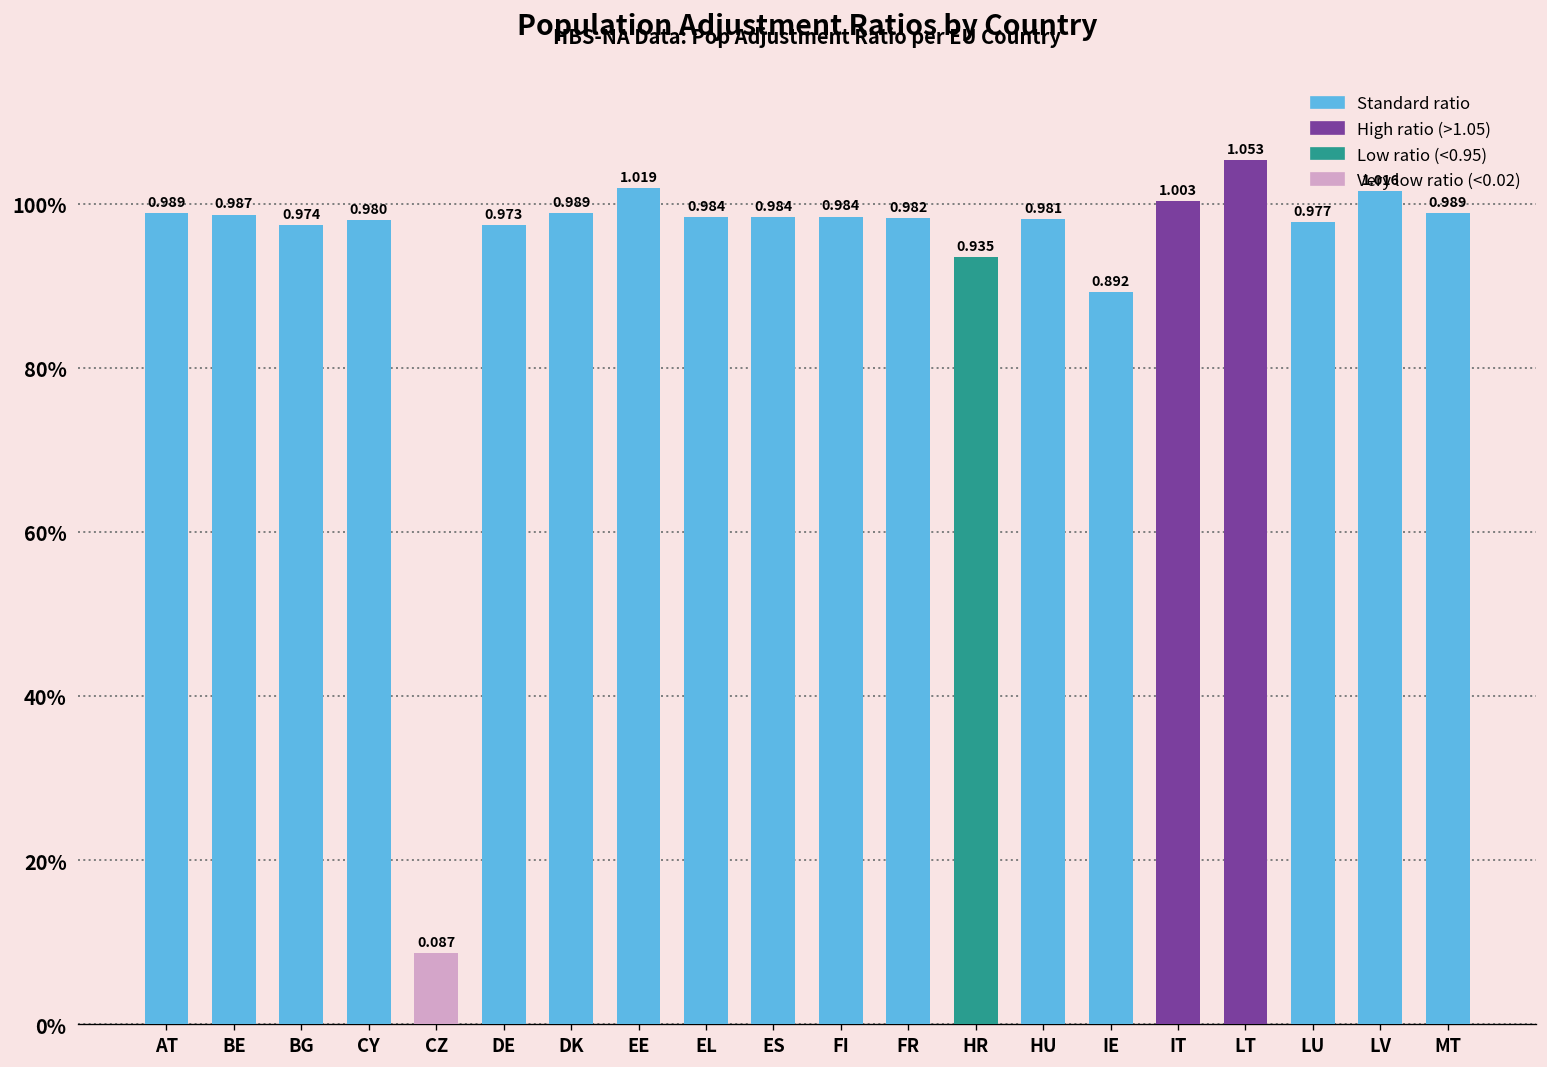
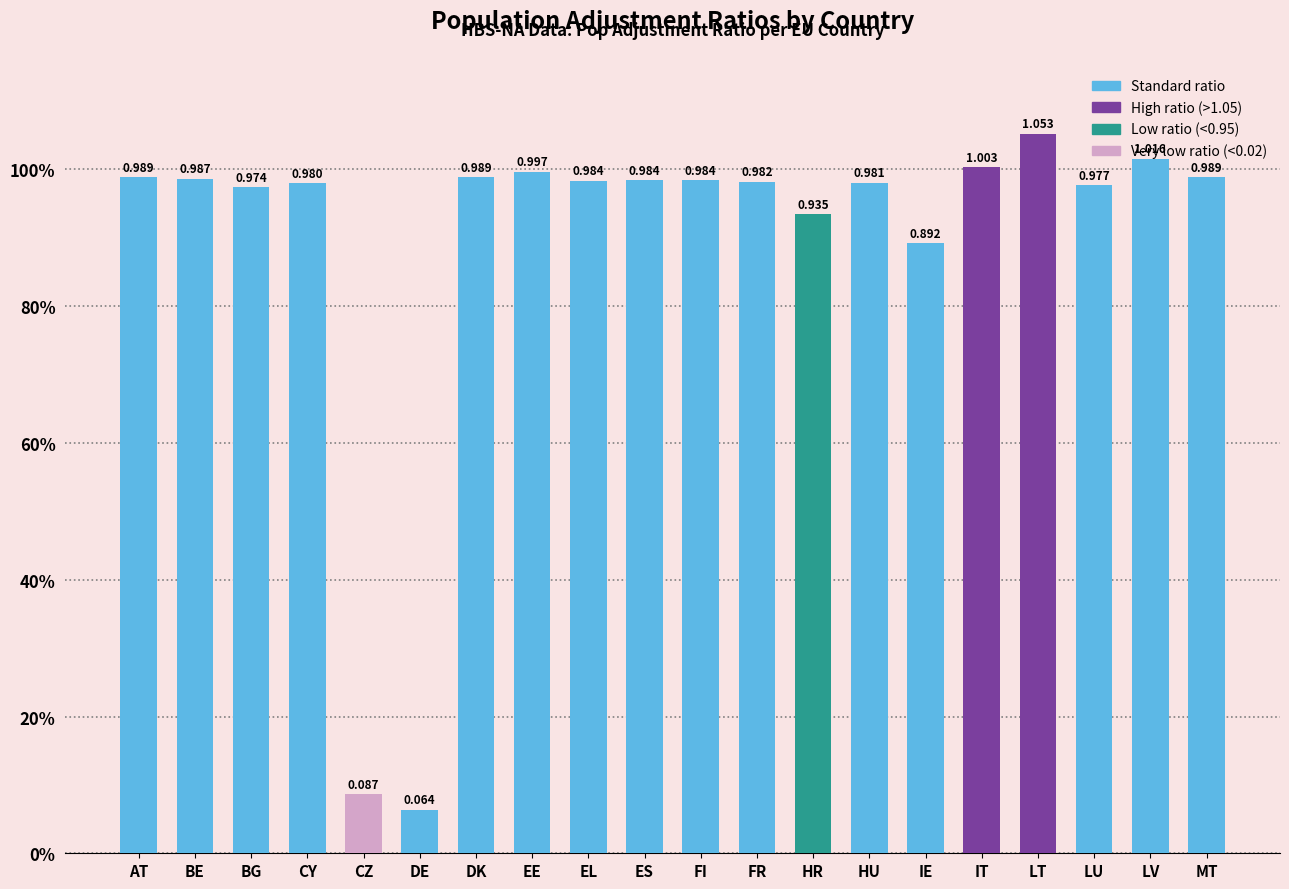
DE: 0.973 -> 0.064
EE: 1.019 -> 0.997
